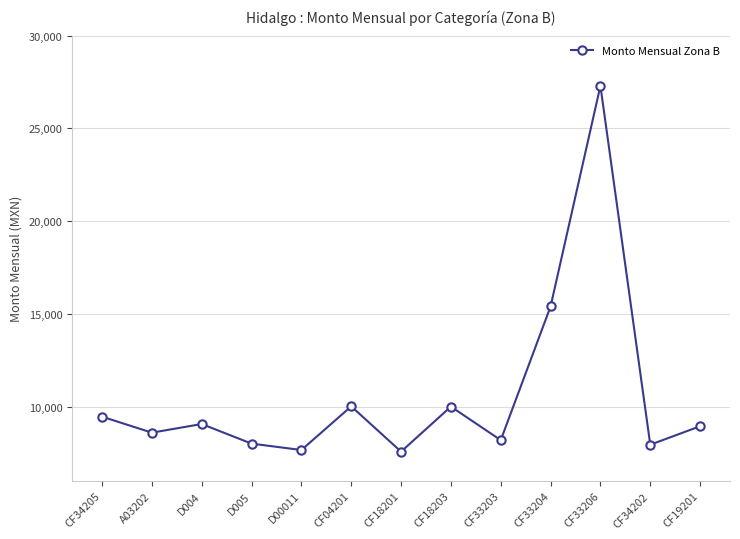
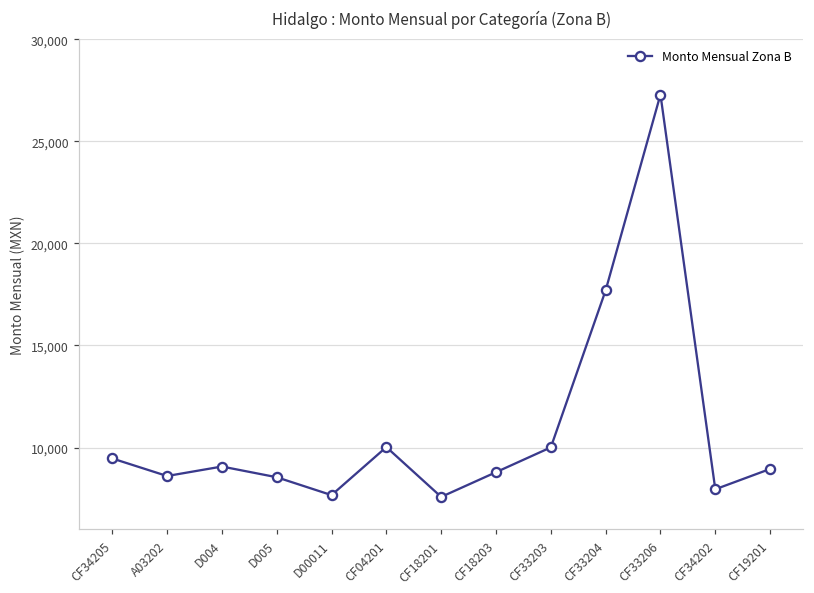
D005: 8,000 -> 8,500
CF18203: 10,000 -> 8,800
CF33203: 8,200 -> 10,000
CF33204: 15,400 -> 17,700
